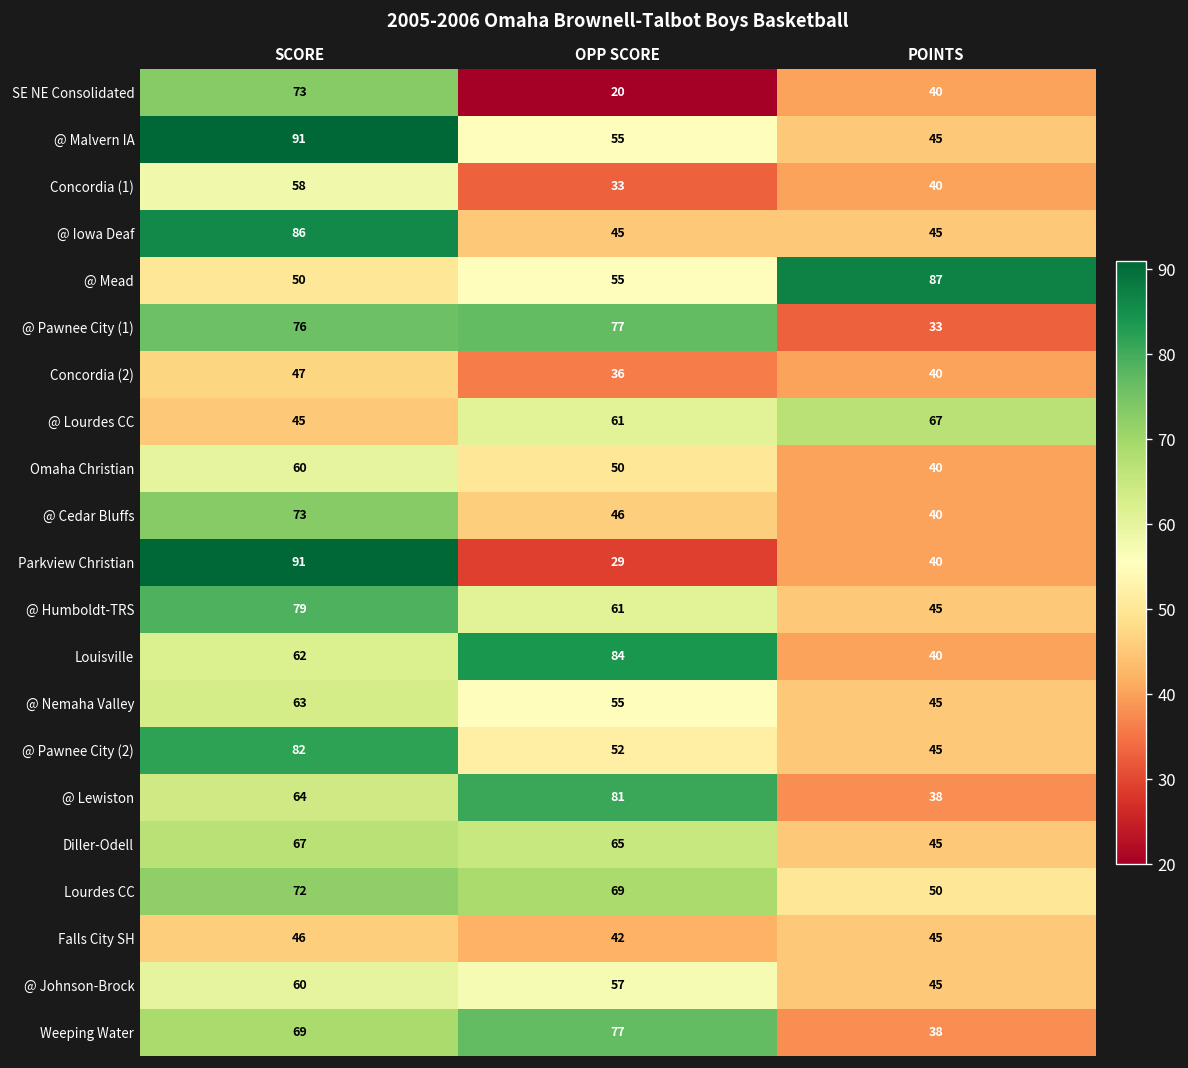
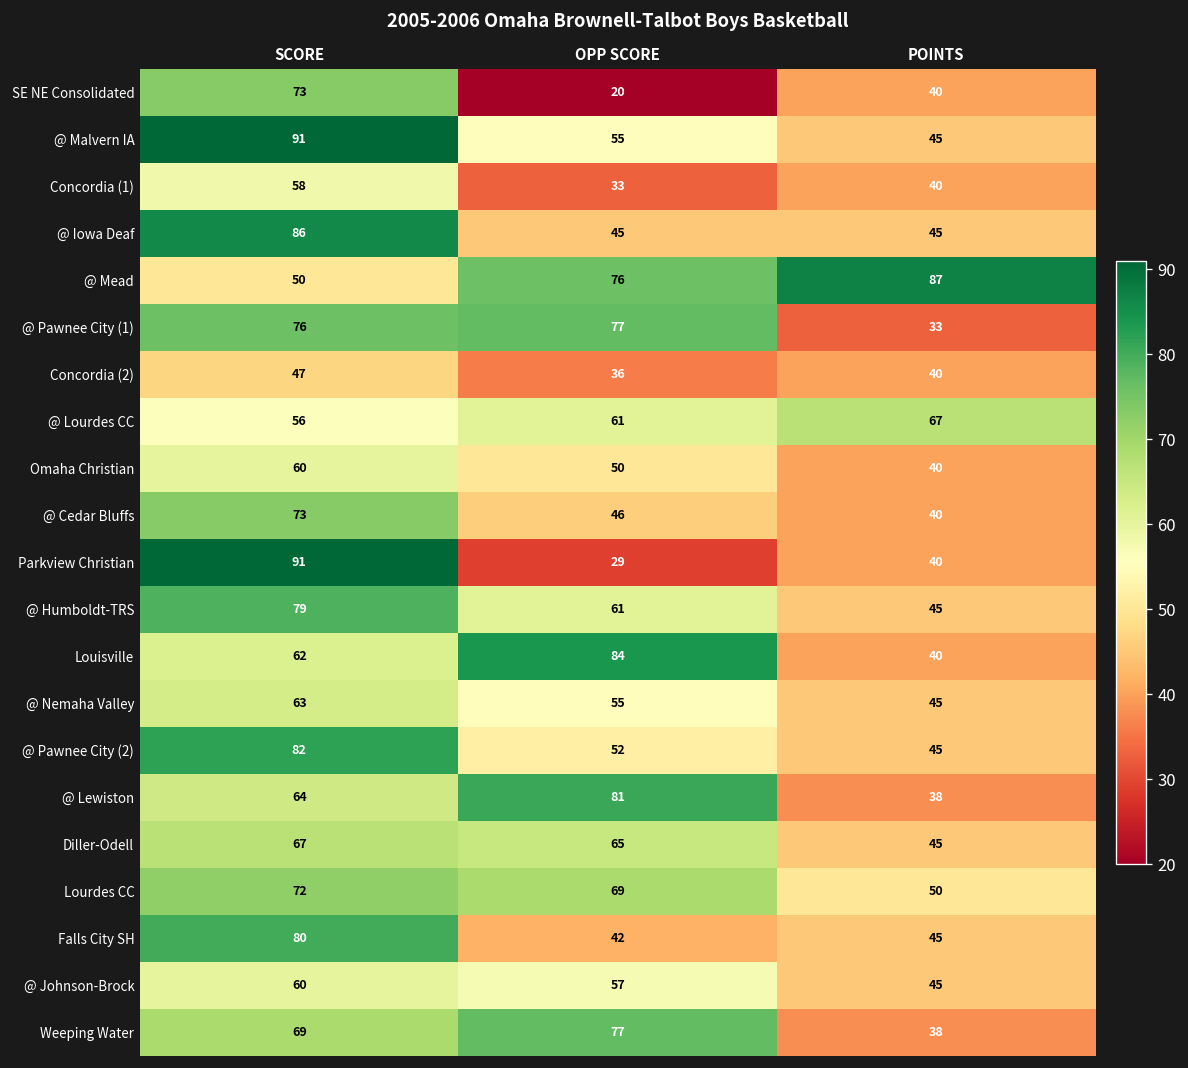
@ Mead, OPP SCORE: 55 -> 76
@ Lourdes CC, SCORE: 45 -> 56
Falls City SH, SCORE: 46 -> 80
